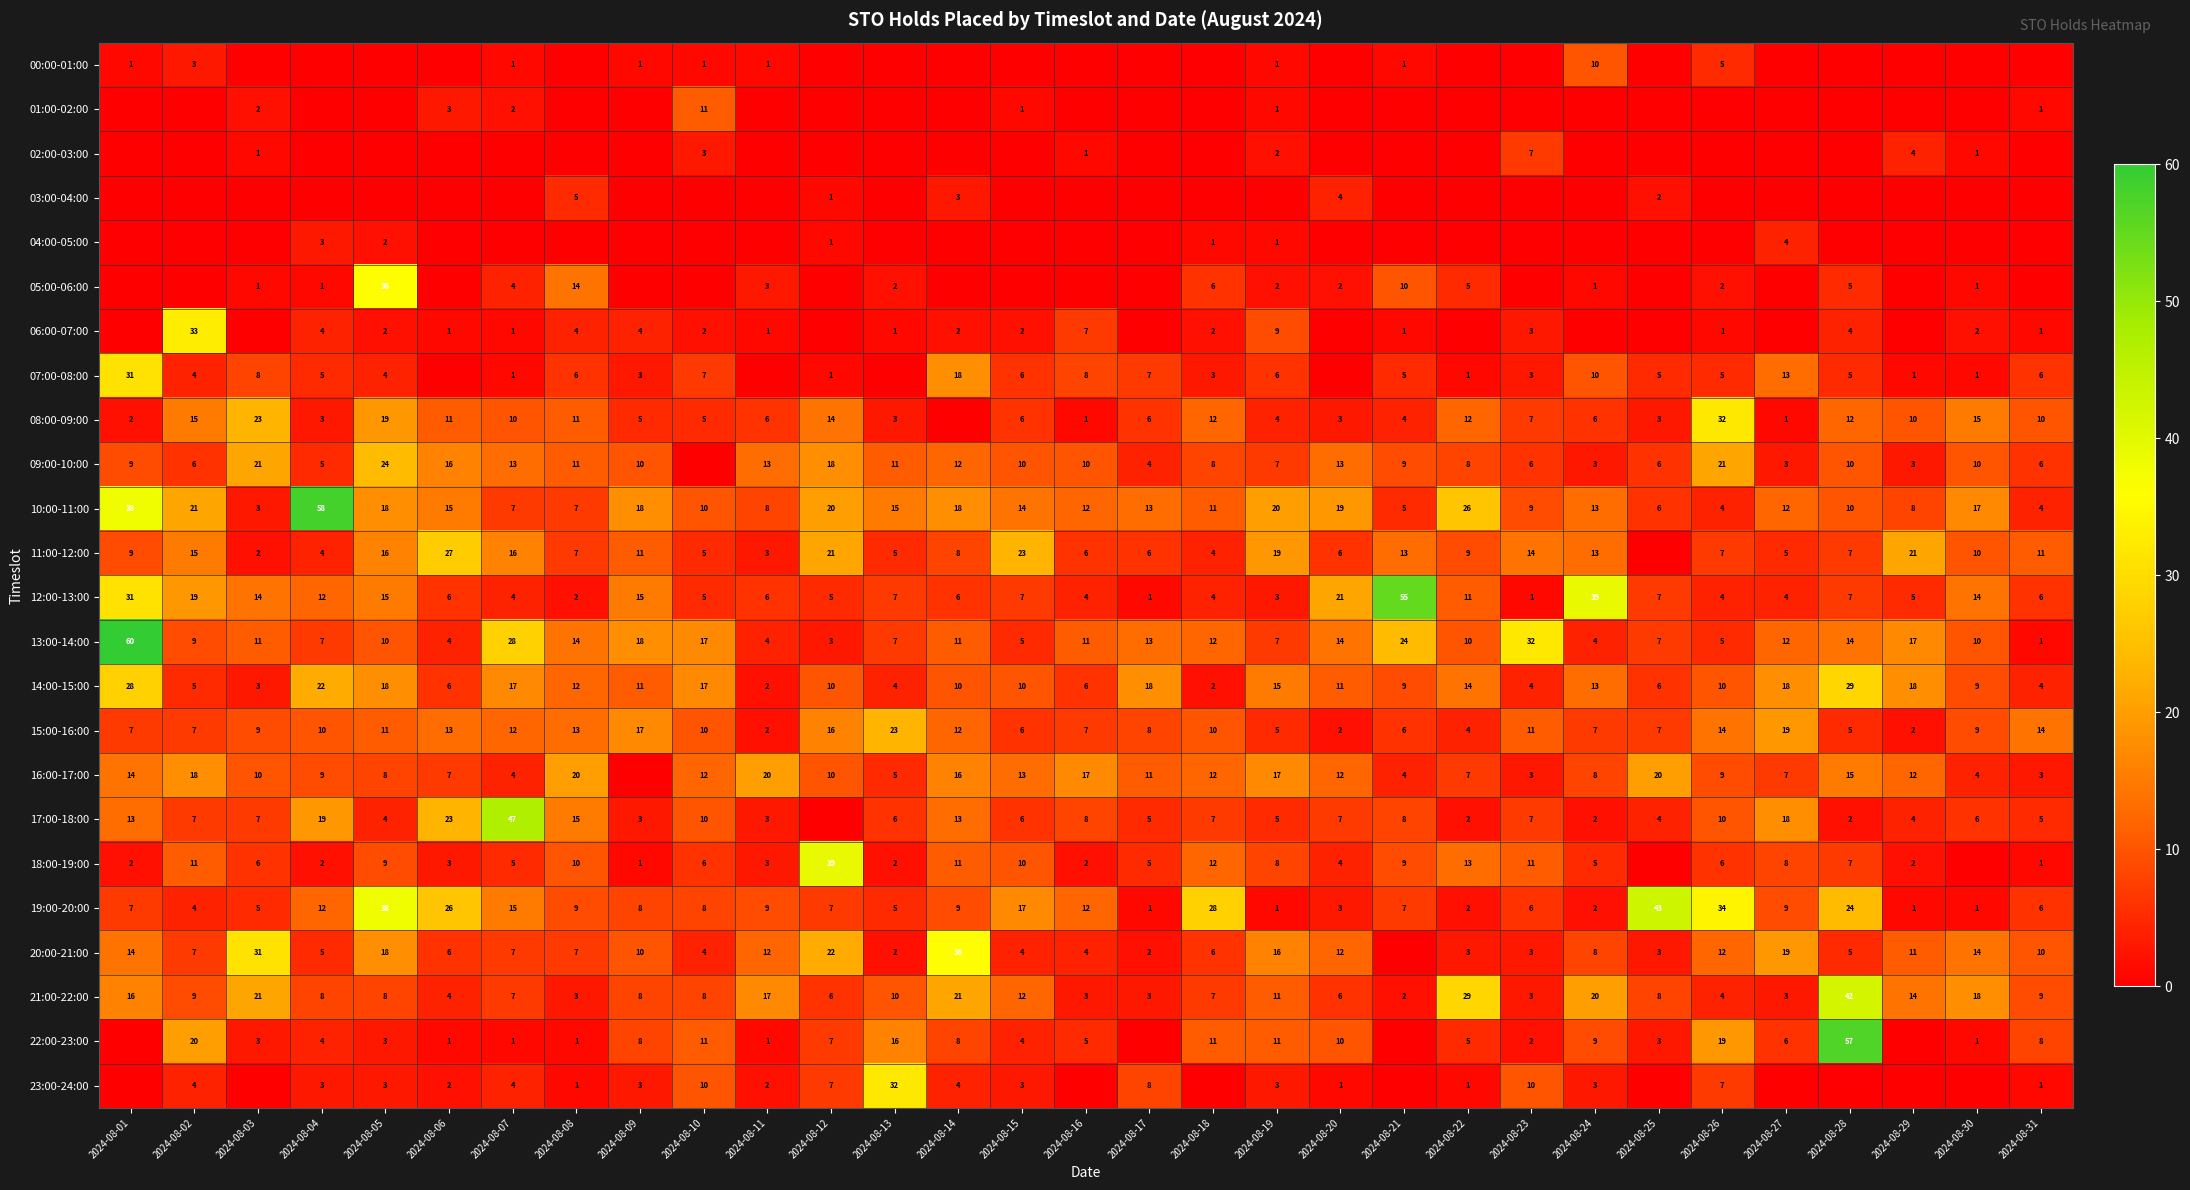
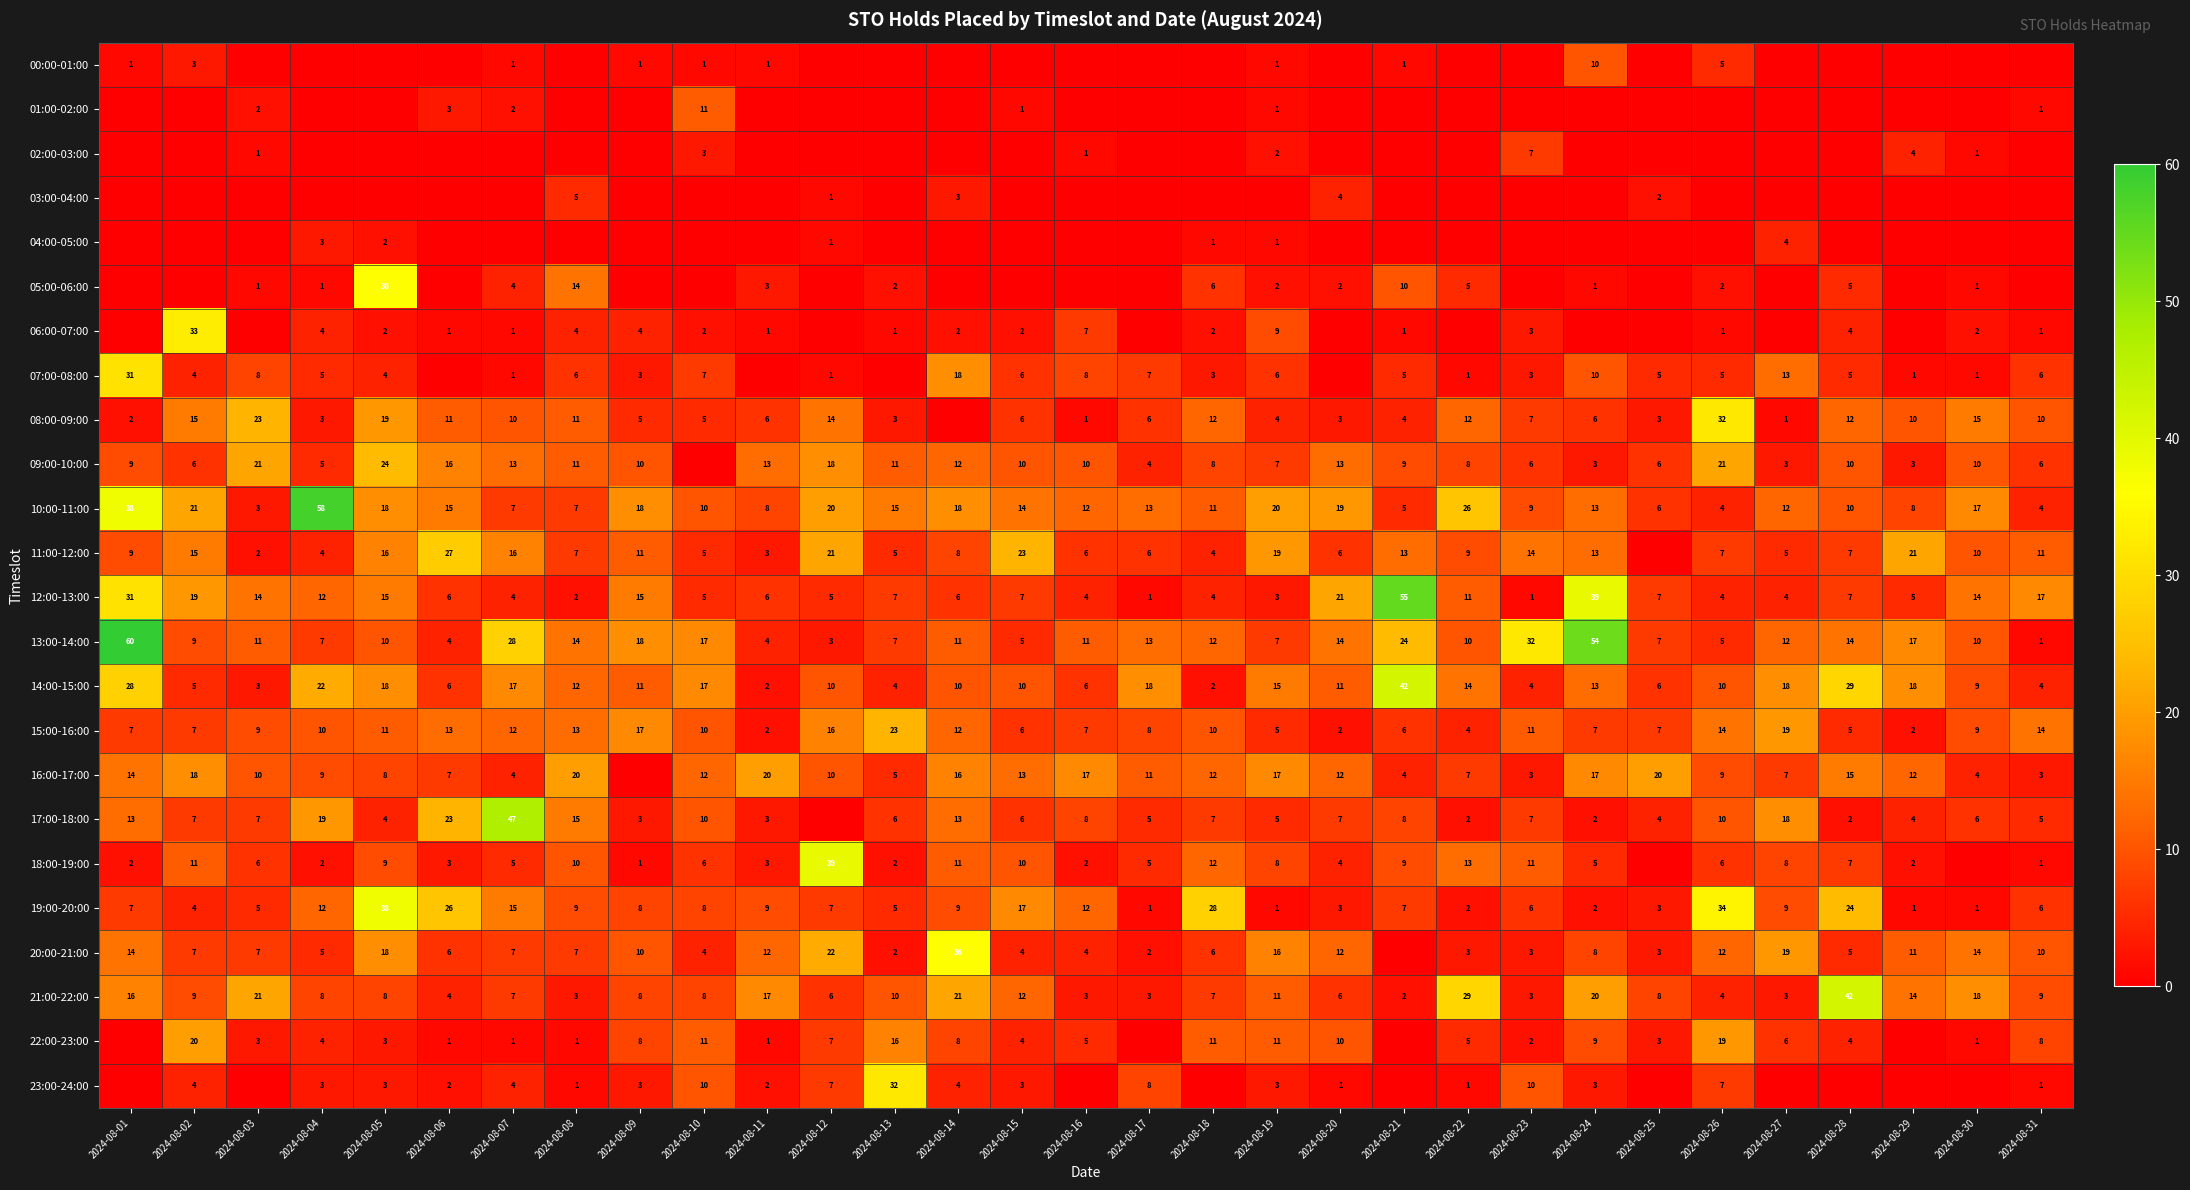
12:00-13:00, 2024-08-31: 6 -> 17
13:00-14:00, 2024-08-24: 4 -> 54
14:00-15:00, 2024-08-21: 9 -> 42
16:00-17:00, 2024-08-24: 8 -> 17
19:00-20:00, 2024-08-25: 43 -> 3
20:00-21:00, 2024-08-03: 31 -> 7
22:00-23:00, 2024-08-28: 57 -> 4
